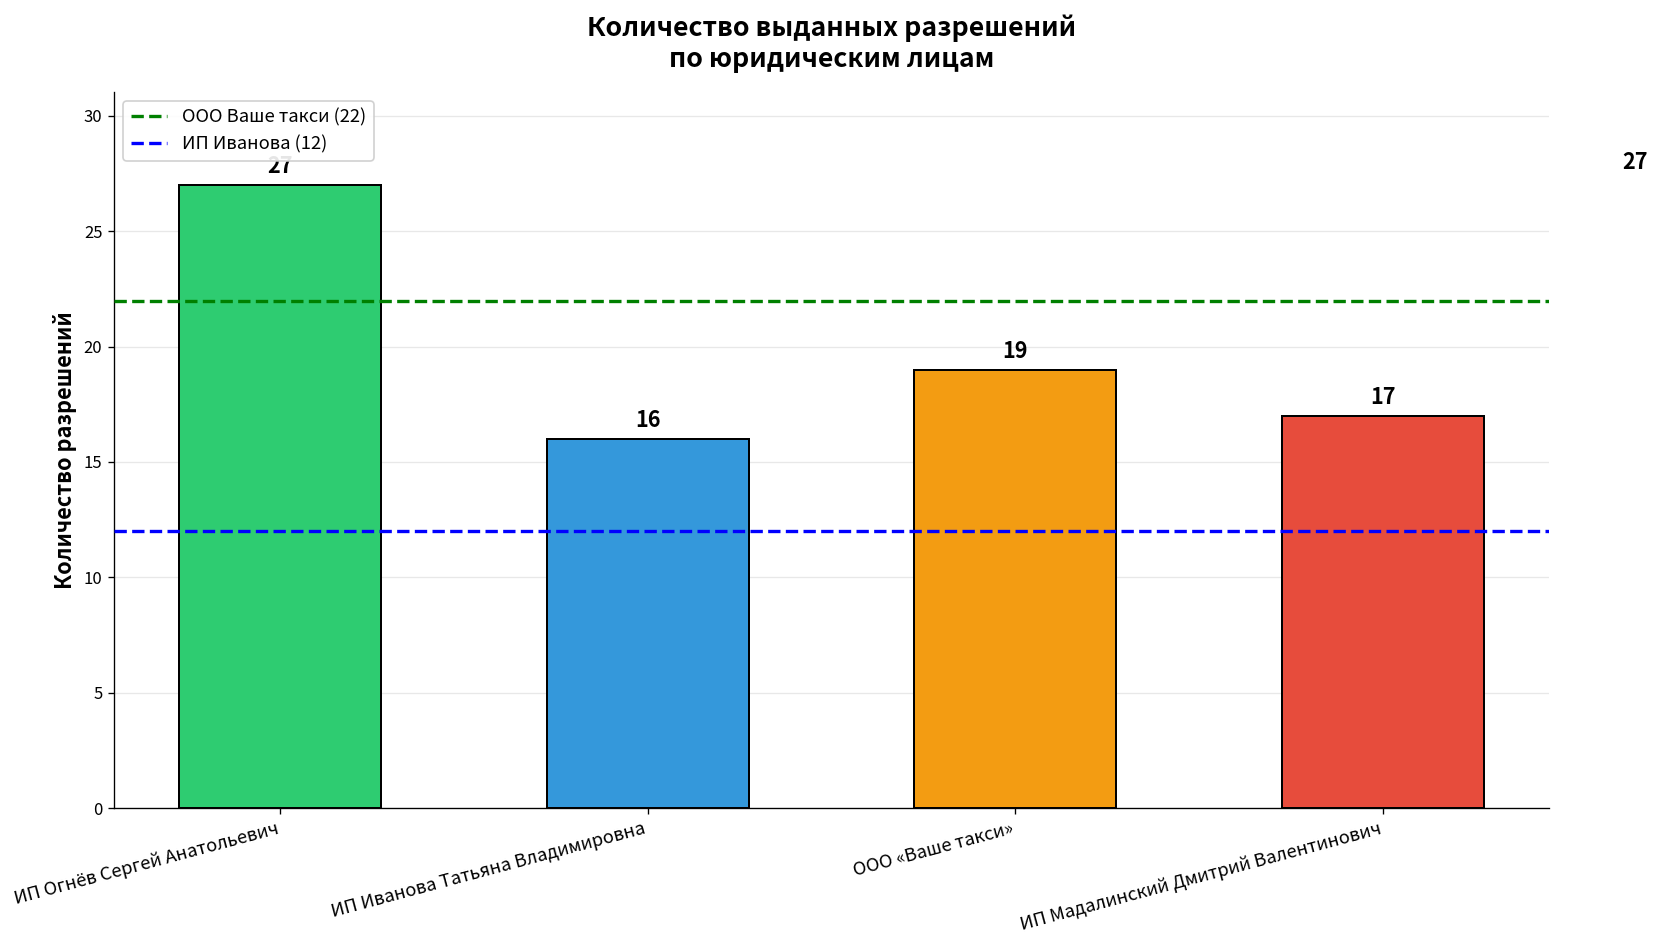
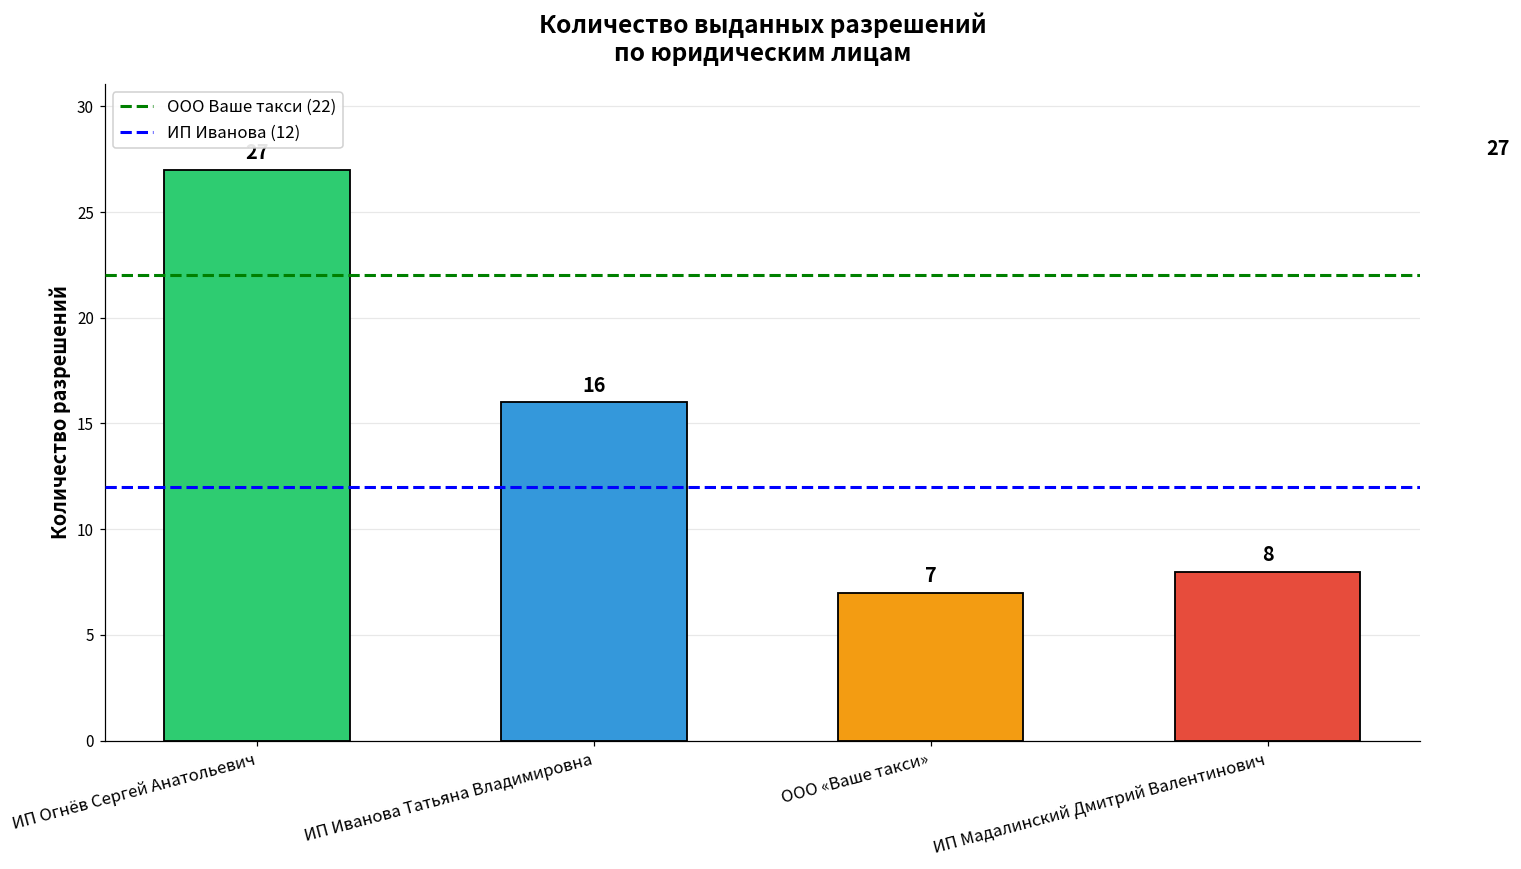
ООО «Ваше такси»: 19 -> 7
ИП Мадалинский Дмитрий Валентинович: 17 -> 8
